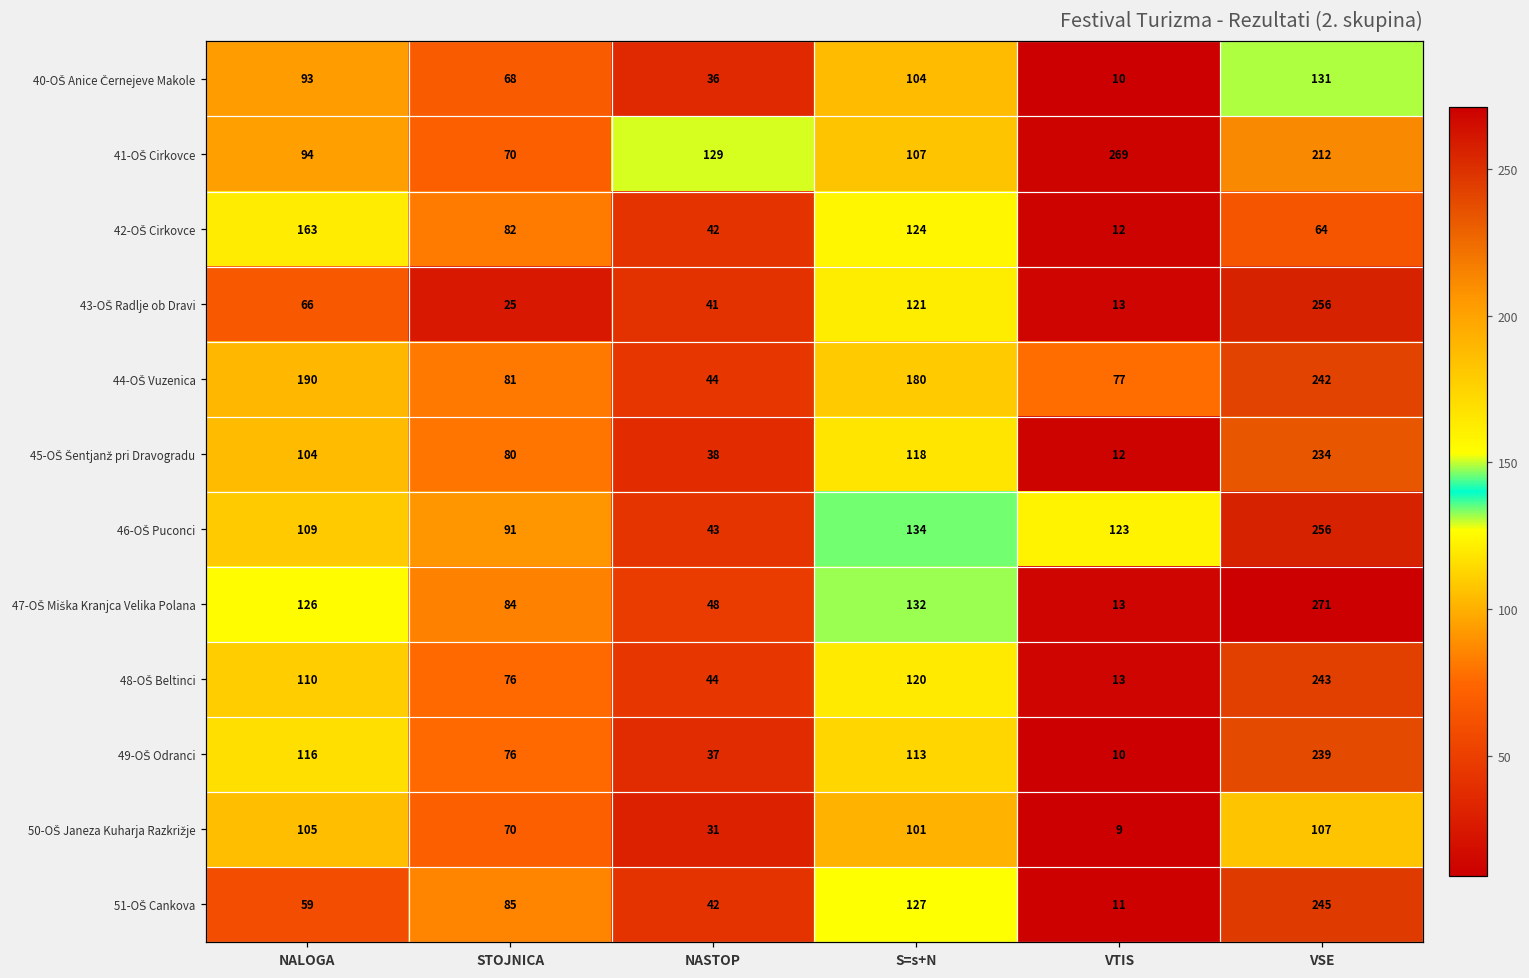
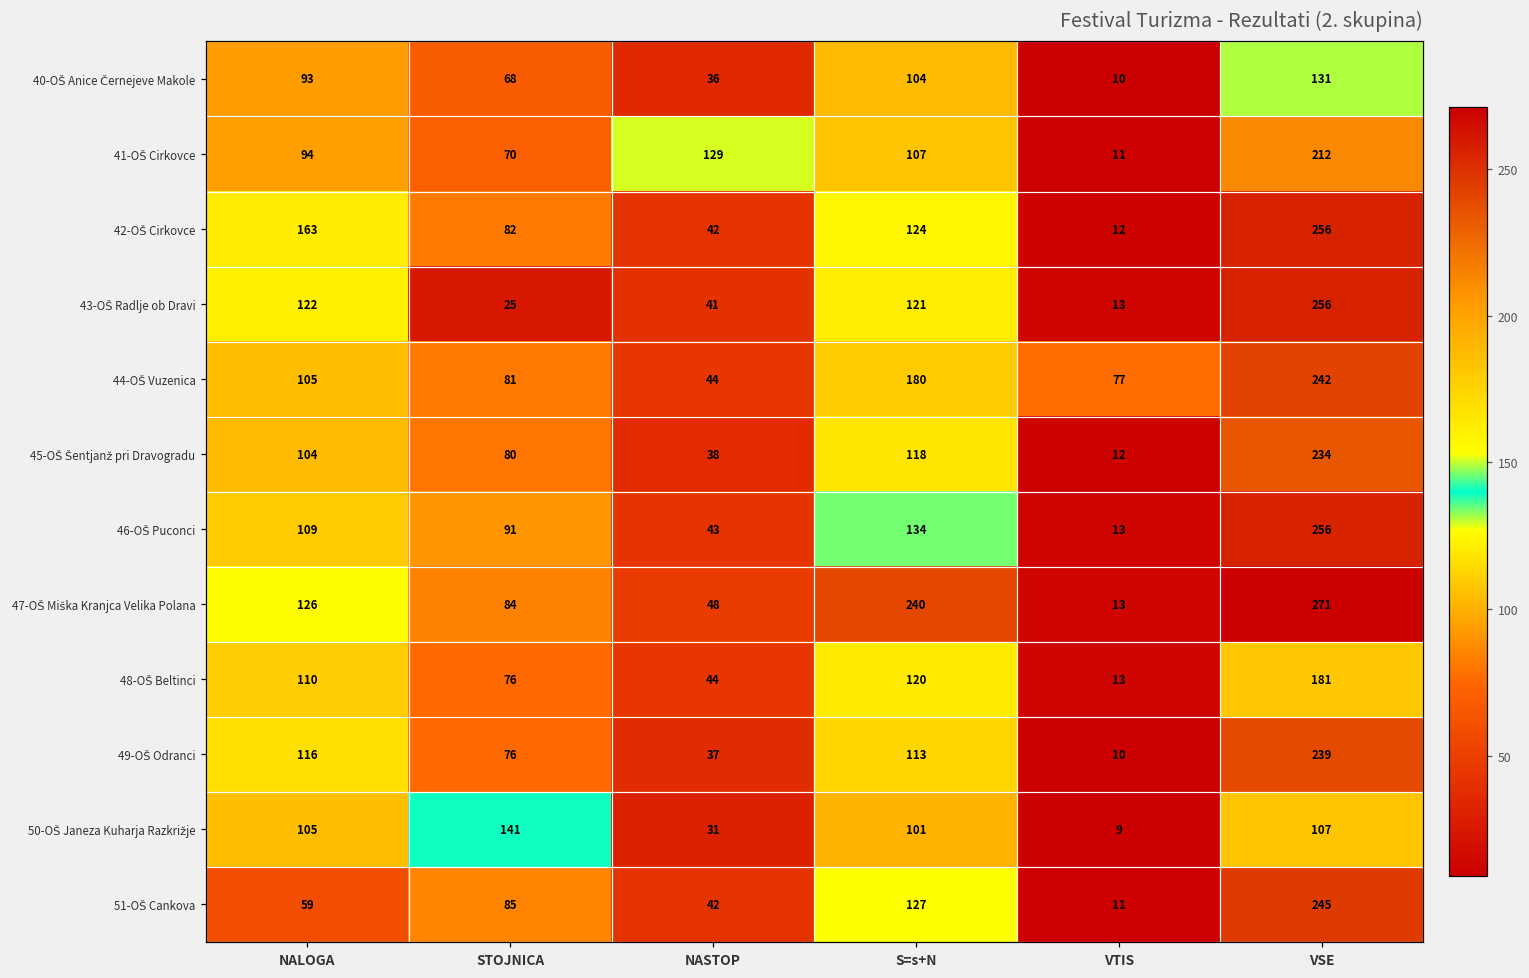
41-OŠ Cirkovce, VTIS: 269 -> 11
42-OŠ Cirkovce, VSE: 64 -> 256
43-OŠ Radlje ob Dravi, NALOGA: 66 -> 122
44-OŠ Vuzenica, NALOGA: 190 -> 105
46-OŠ Puconci, VTIS: 123 -> 13
47-OŠ Miška Kranjca Velika Polana, S=s+N: 132 -> 240
48-OŠ Beltinci, VSE: 243 -> 181
50-OŠ Janeza Kuharja Razkrižje, STOJNICA: 70 -> 141
